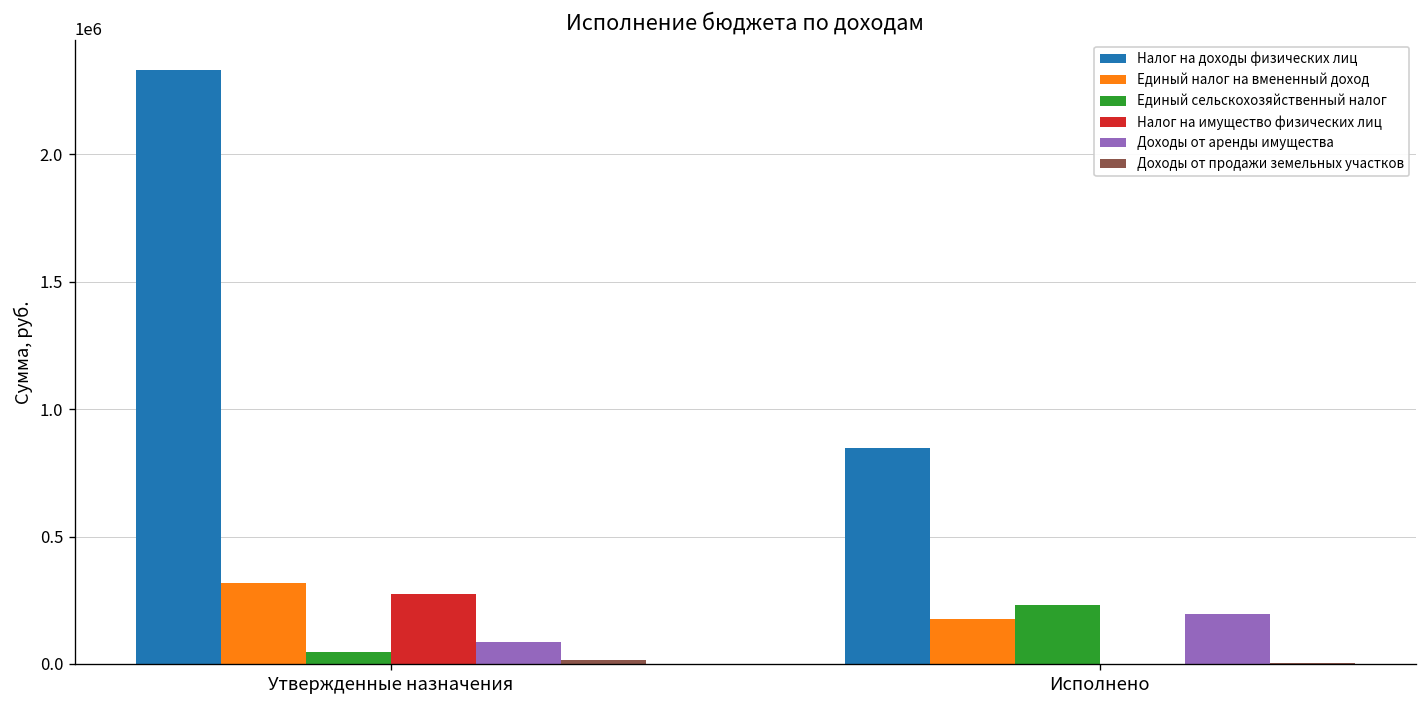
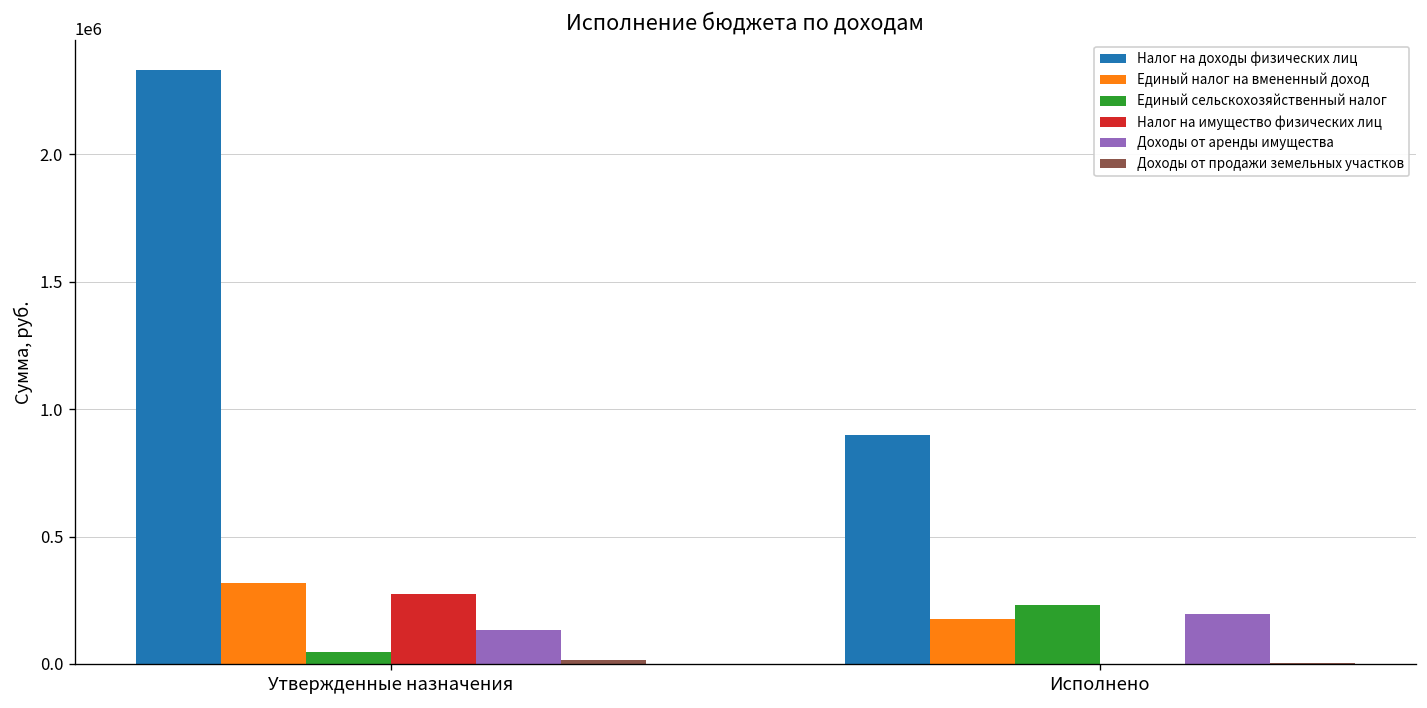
Доходы от аренды имущества, Утвержденные назначения: 80000 -> 140000
Налог на доходы физических лиц, Исполнено: 850000 -> 900000
